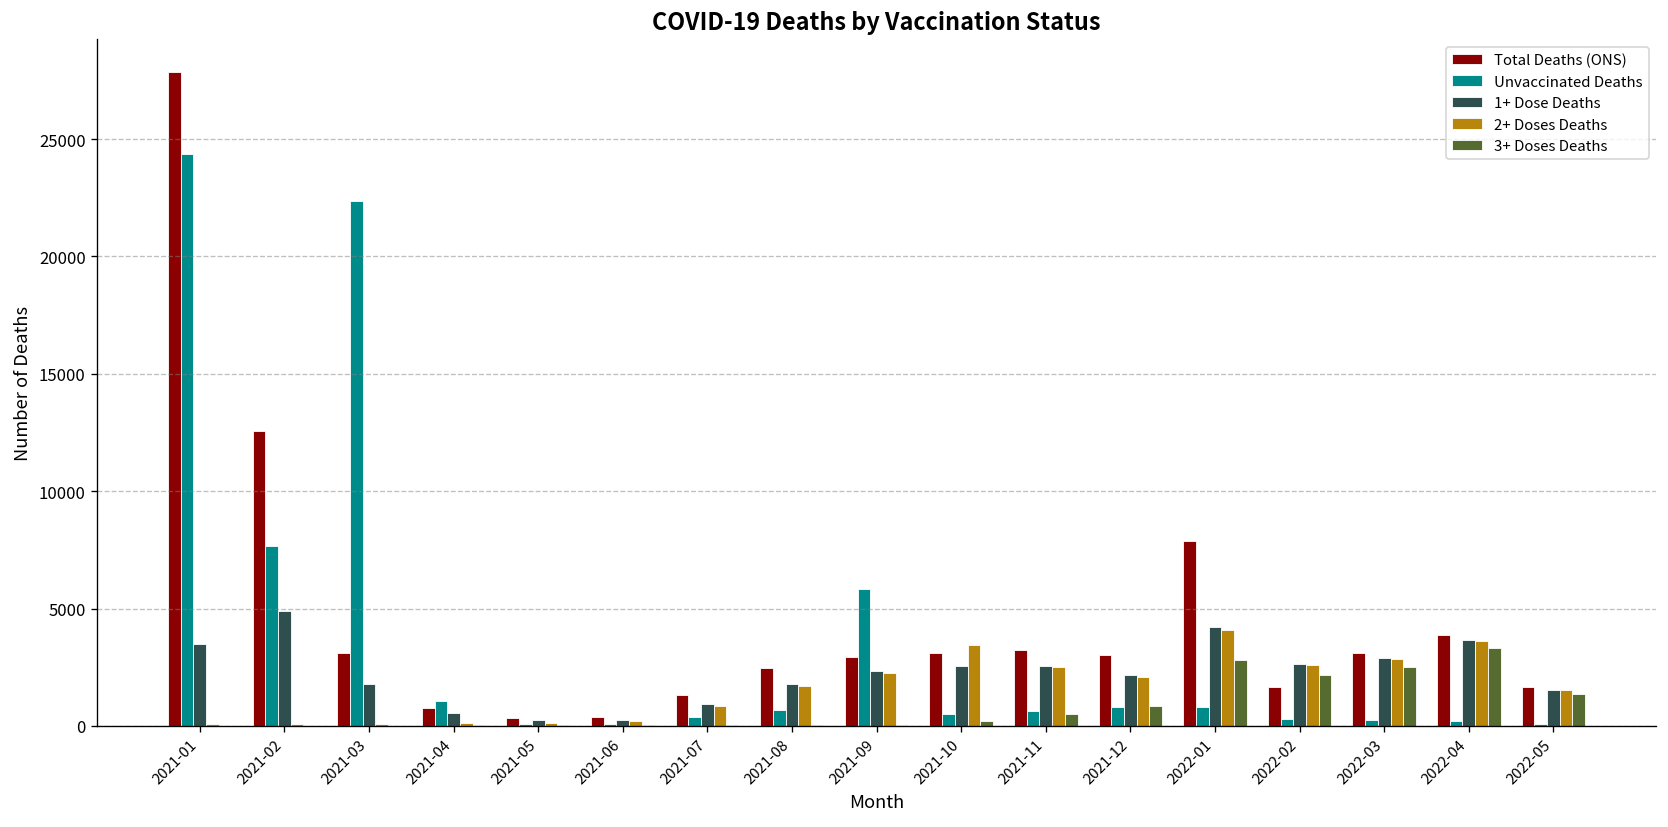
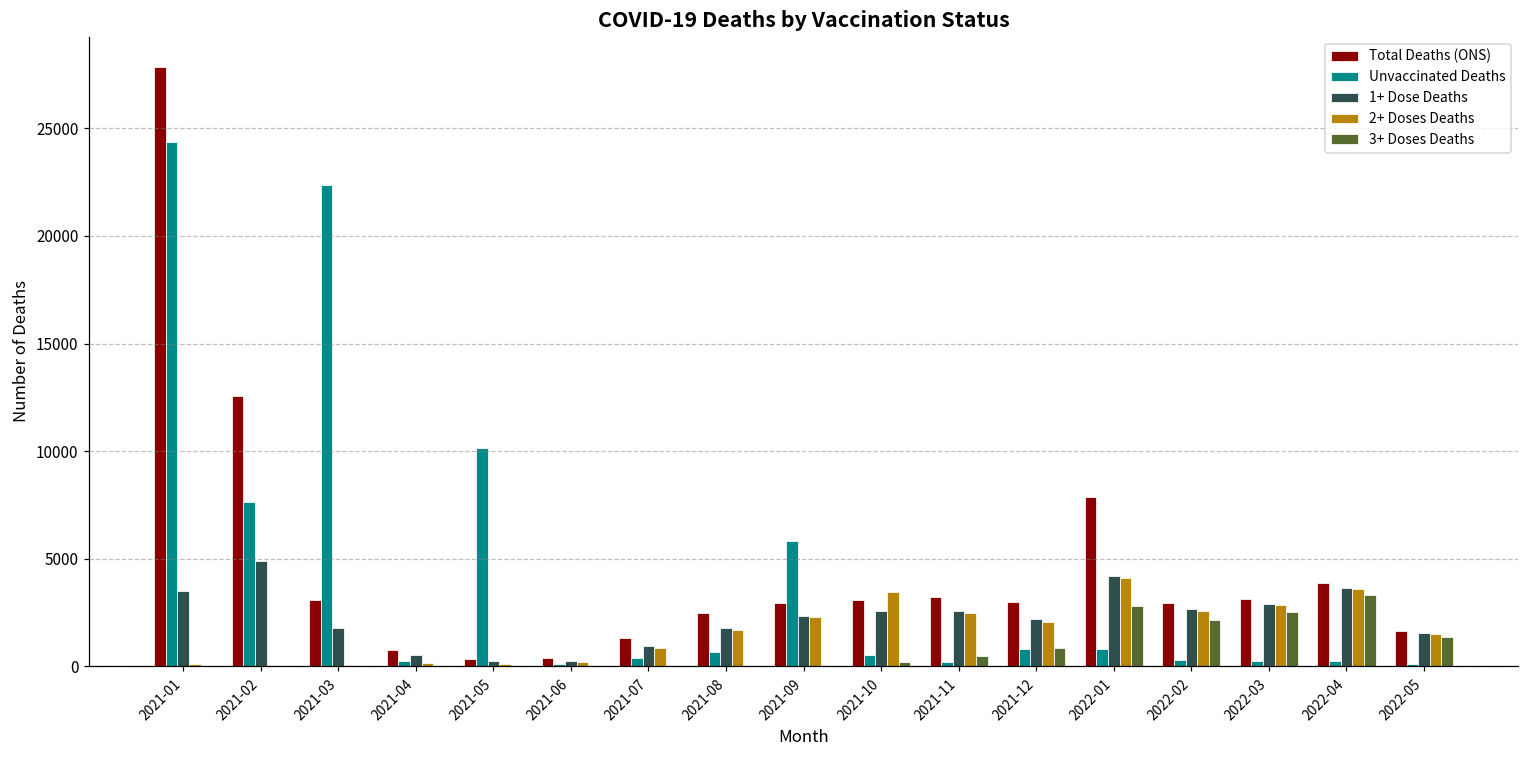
Unvaccinated Deaths, 2021-04: 1100 -> 200
Unvaccinated Deaths, 2021-05: 100 -> 10200
Unvaccinated Deaths, 2021-11: 600 -> 200
Total Deaths (ONS), 2022-02: 1700 -> 2900
